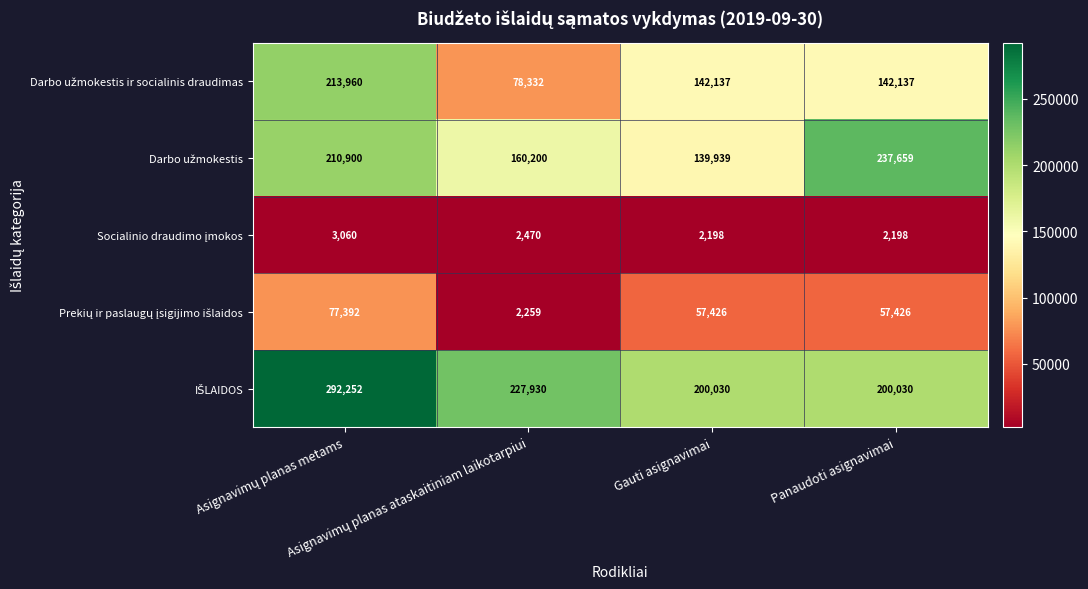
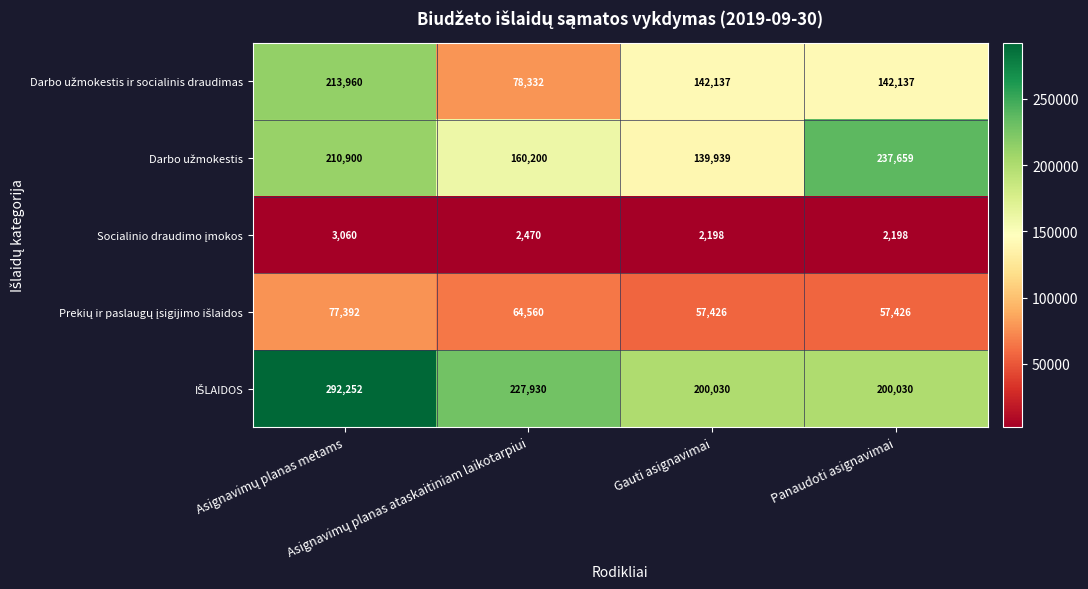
Prekių ir paslaugų įsigijimo išlaidos, Asignavimų planas ataskaitiniam laikotarpiui: 2,259 -> 64,560
